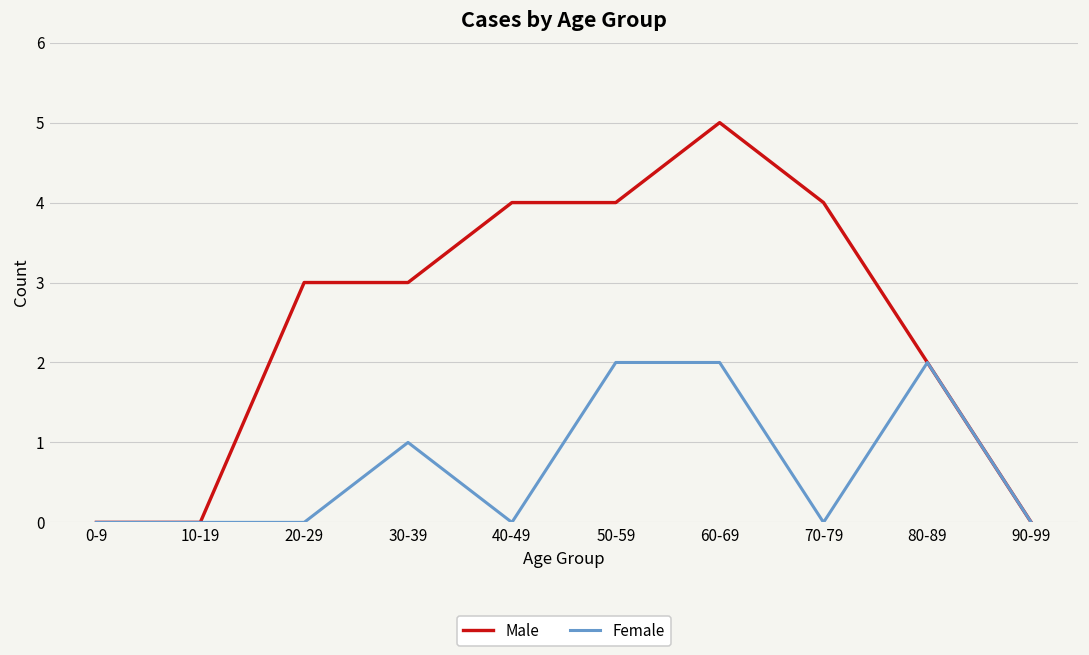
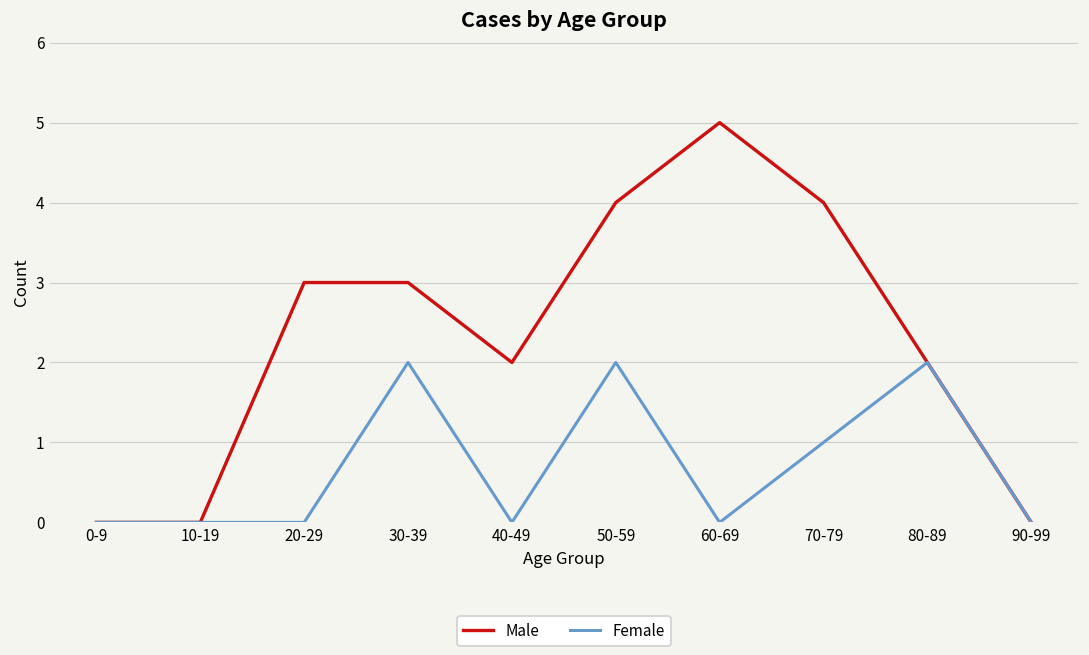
Female, 30-39: 1 -> 2
Male, 40-49: 4 -> 2
Female, 60-69: 2 -> 0
Female, 70-79: 0 -> 1
